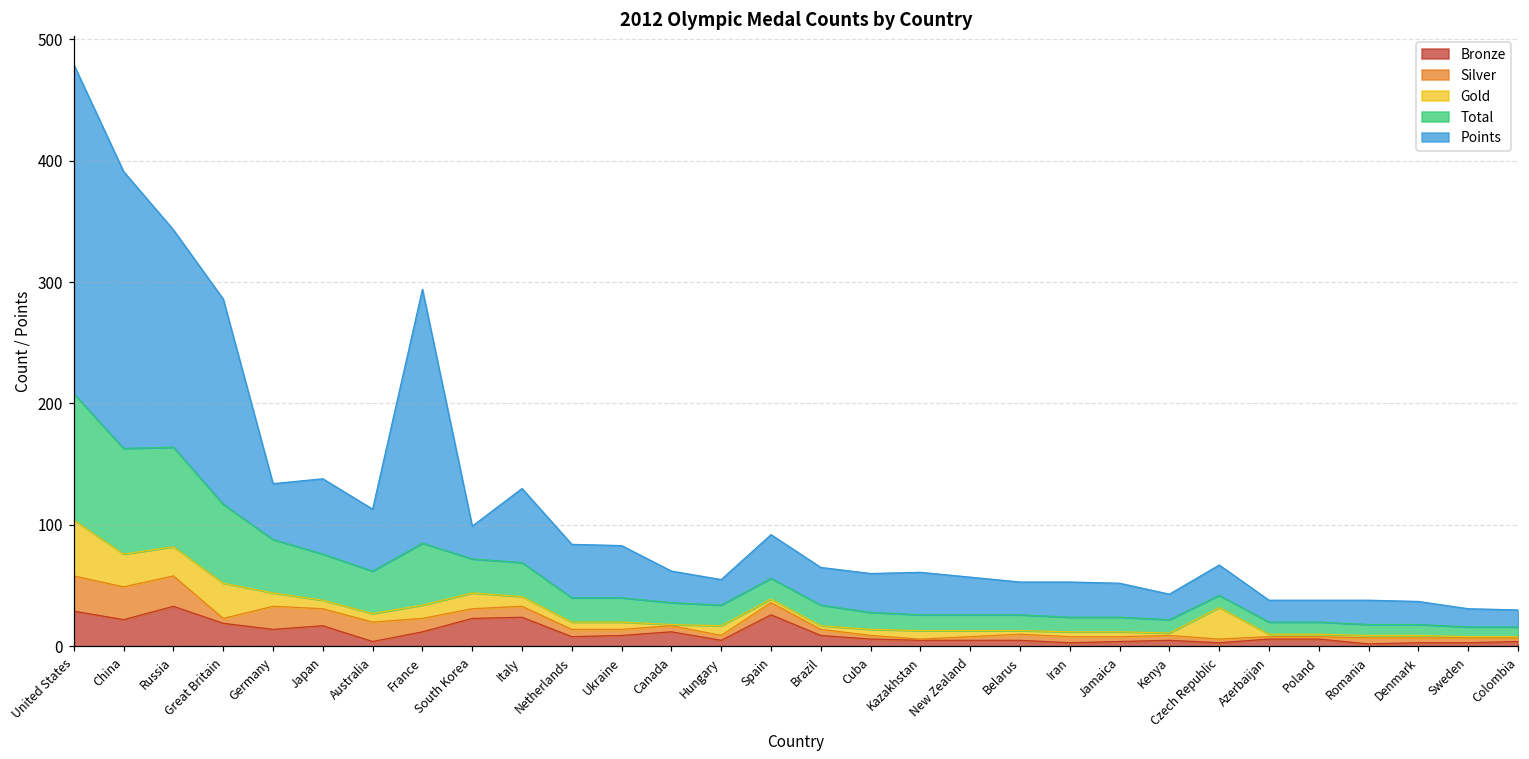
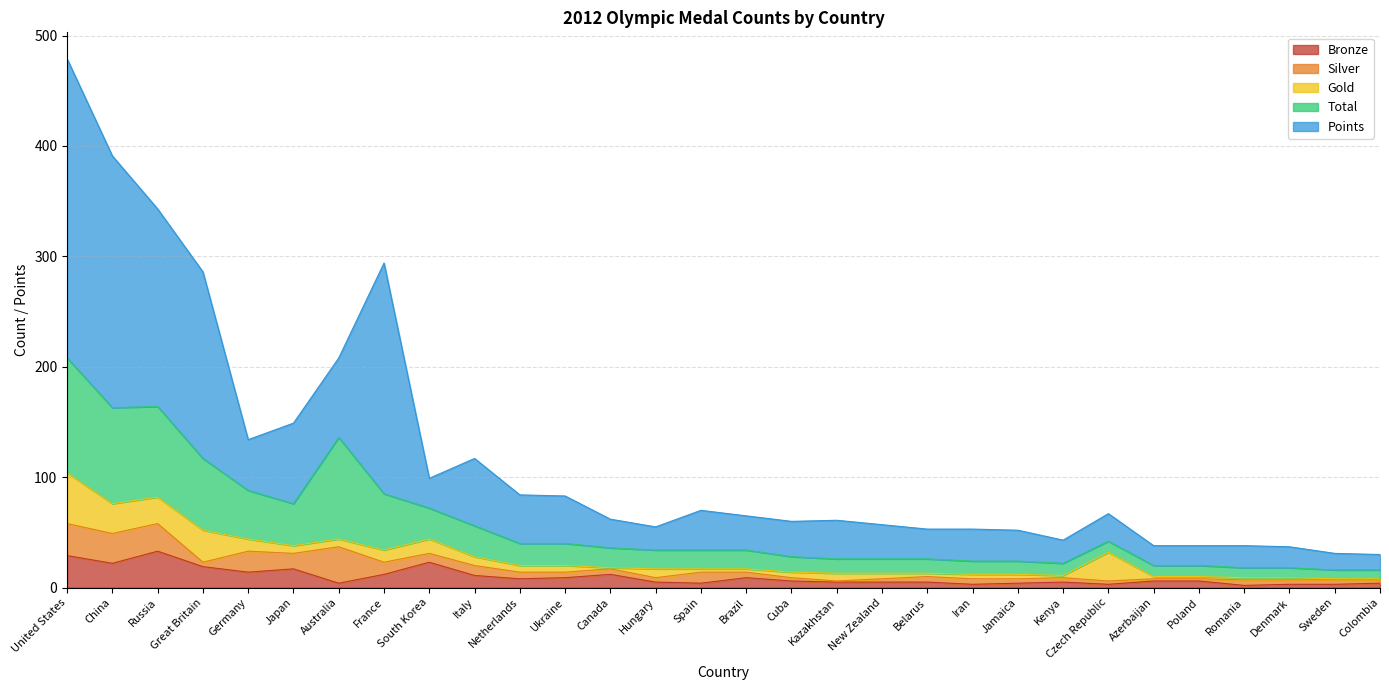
Points, Japan: 62 -> 73
Silver, Australia: 16 -> 33
Total, Australia: 35 -> 92
Points, Australia: 51 -> 72
Bronze, Italy: 24 -> 11
Bronze, Spain: 26 -> 4
